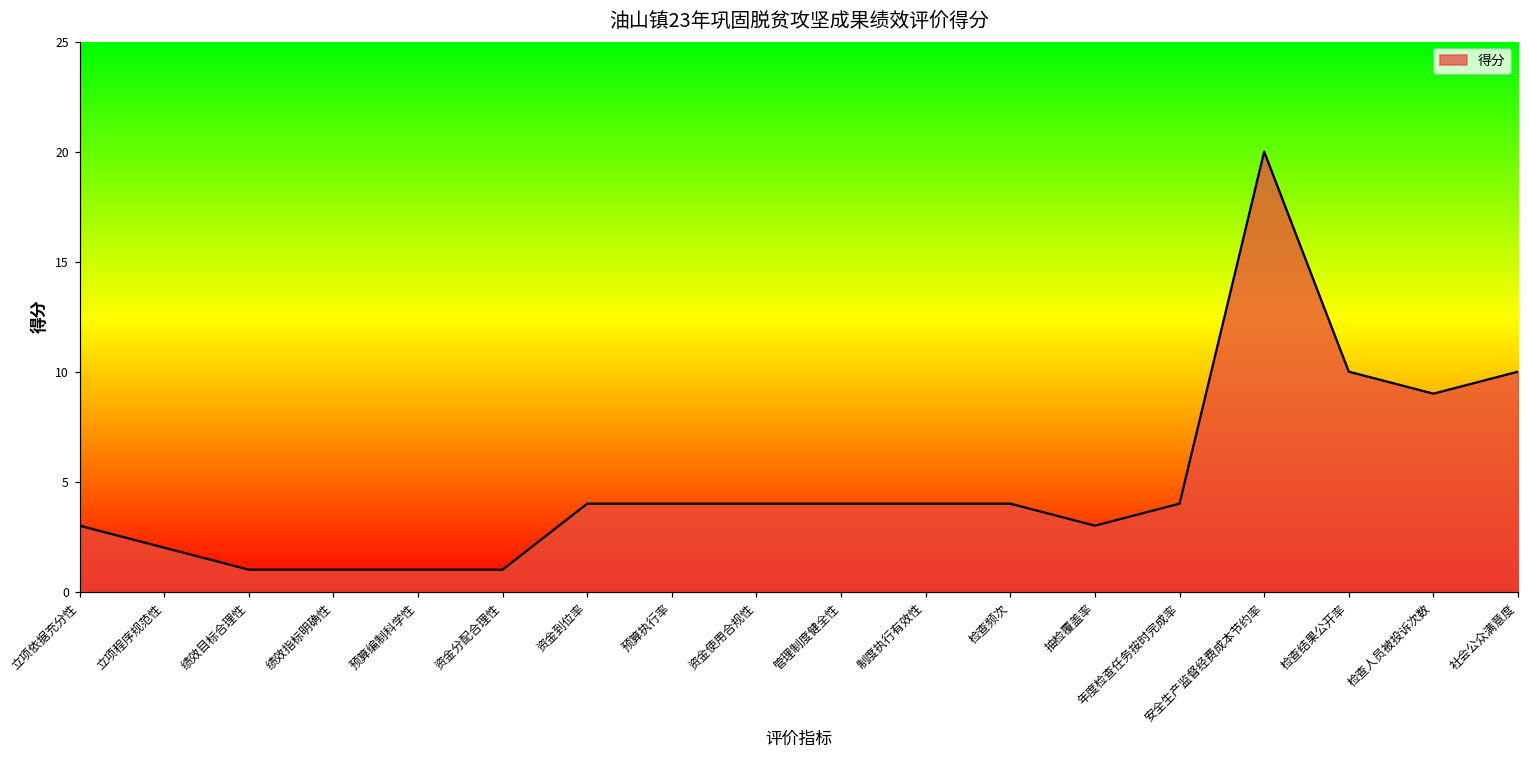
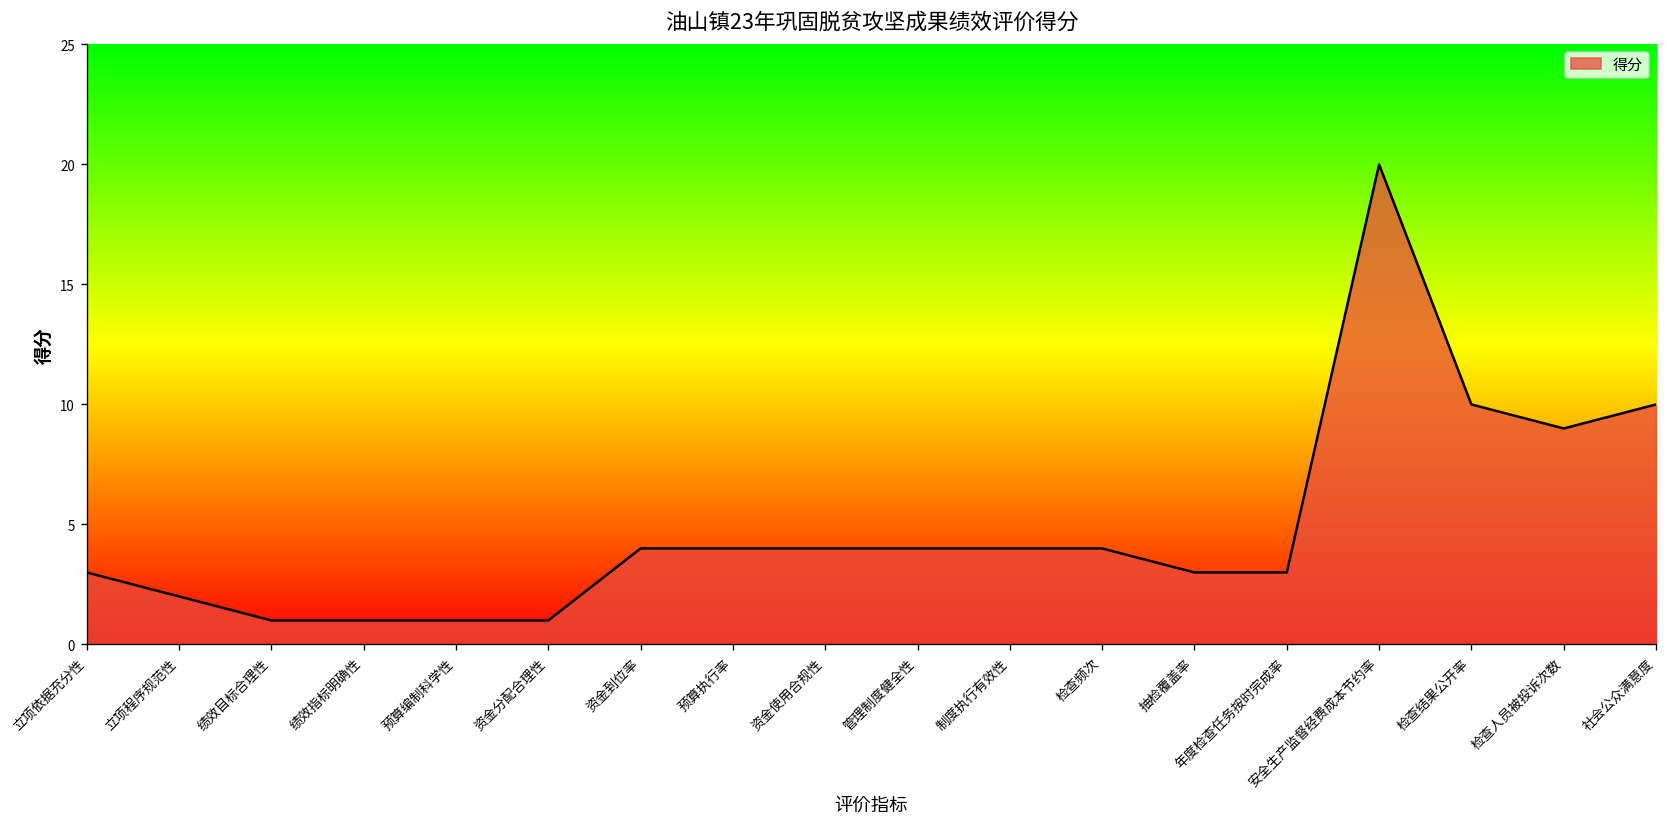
年度检查任务按时完成率: 4 -> 3
